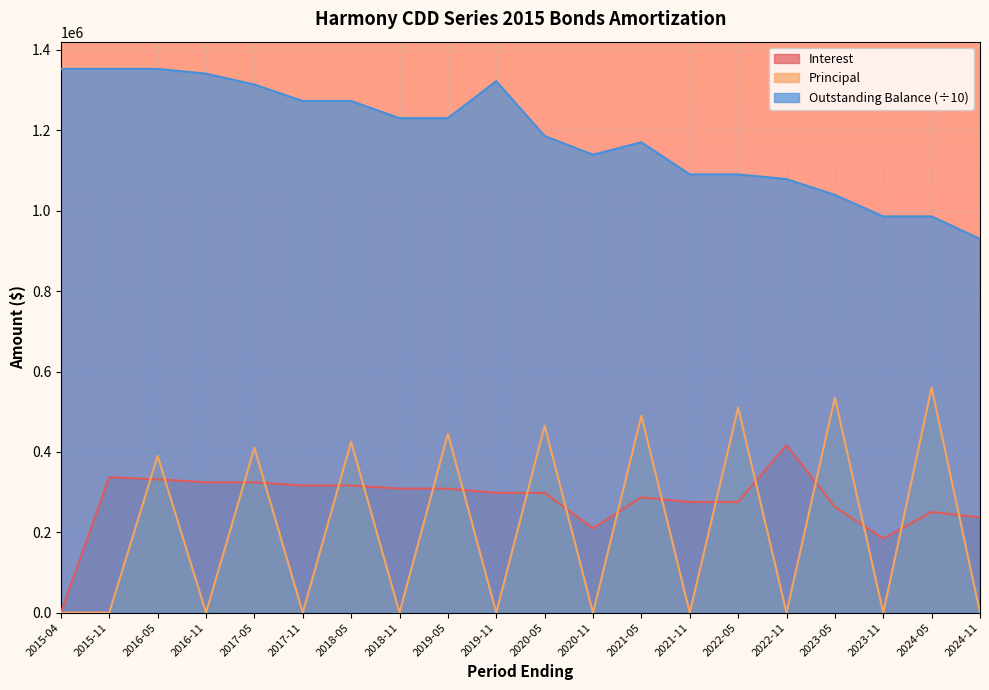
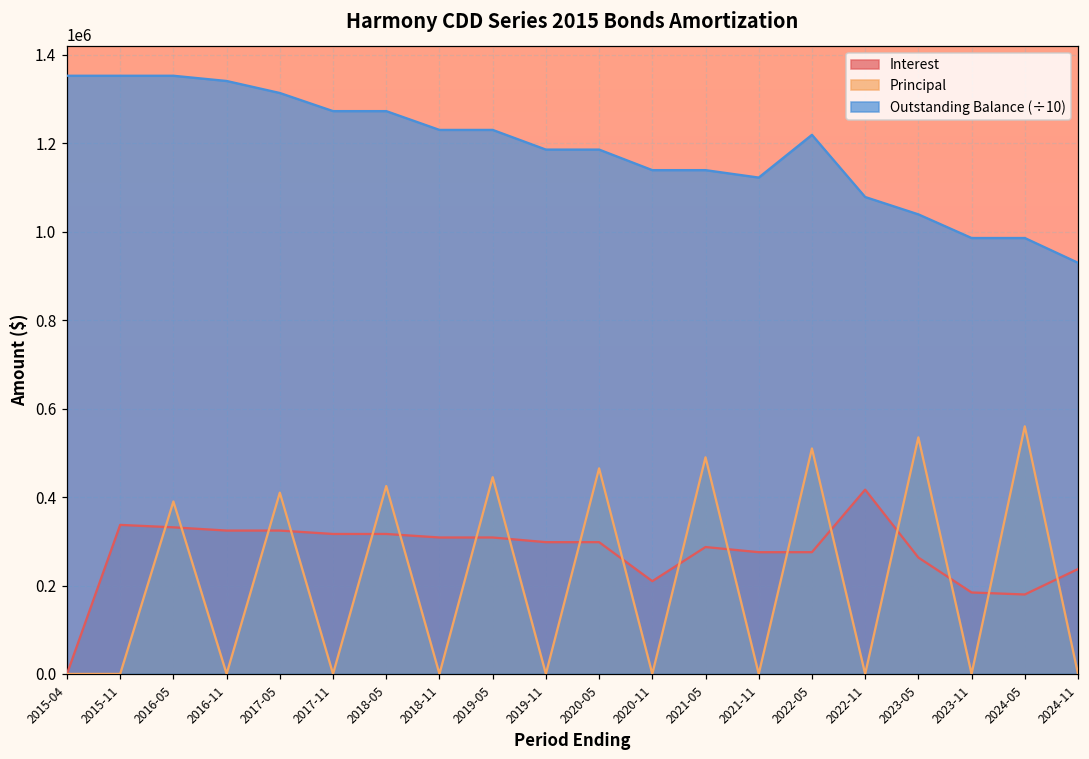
Outstanding Balance (÷10), 2019-11: 1320000 -> 1190000
Outstanding Balance (÷10), 2021-05: 1170000 -> 1140000
Outstanding Balance (÷10), 2021-11: 1090000 -> 1120000
Outstanding Balance (÷10), 2022-05: 1090000 -> 1220000
Interest, 2024-05: 250000 -> 180000
